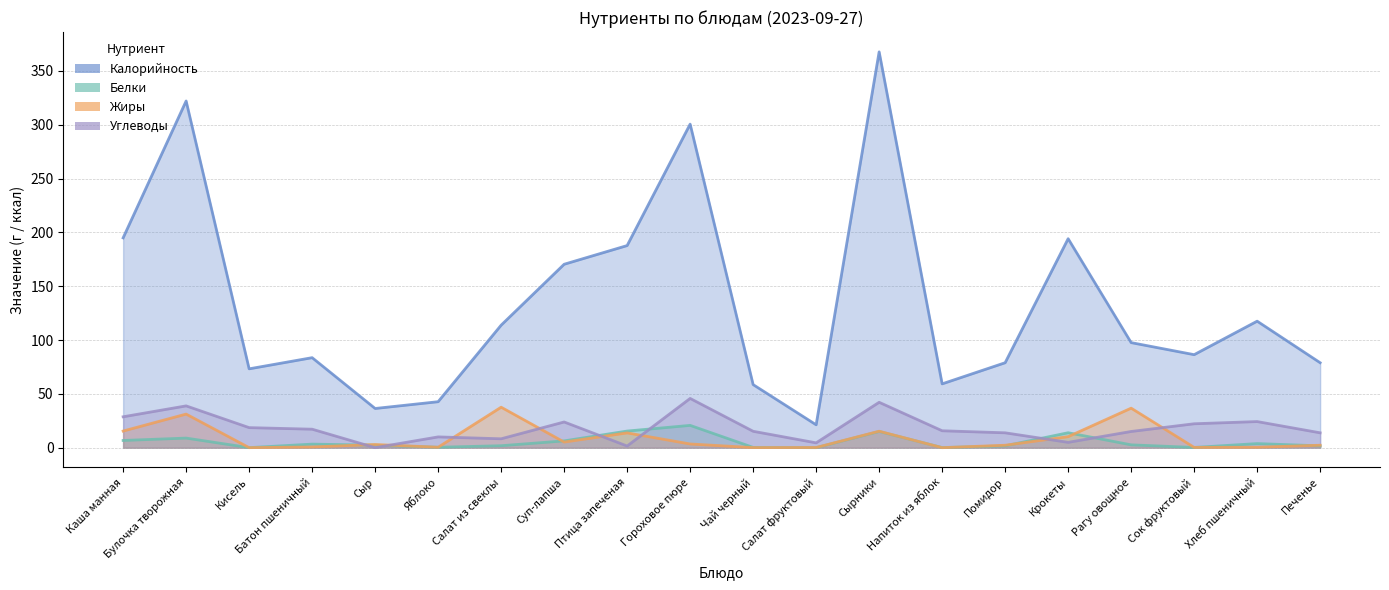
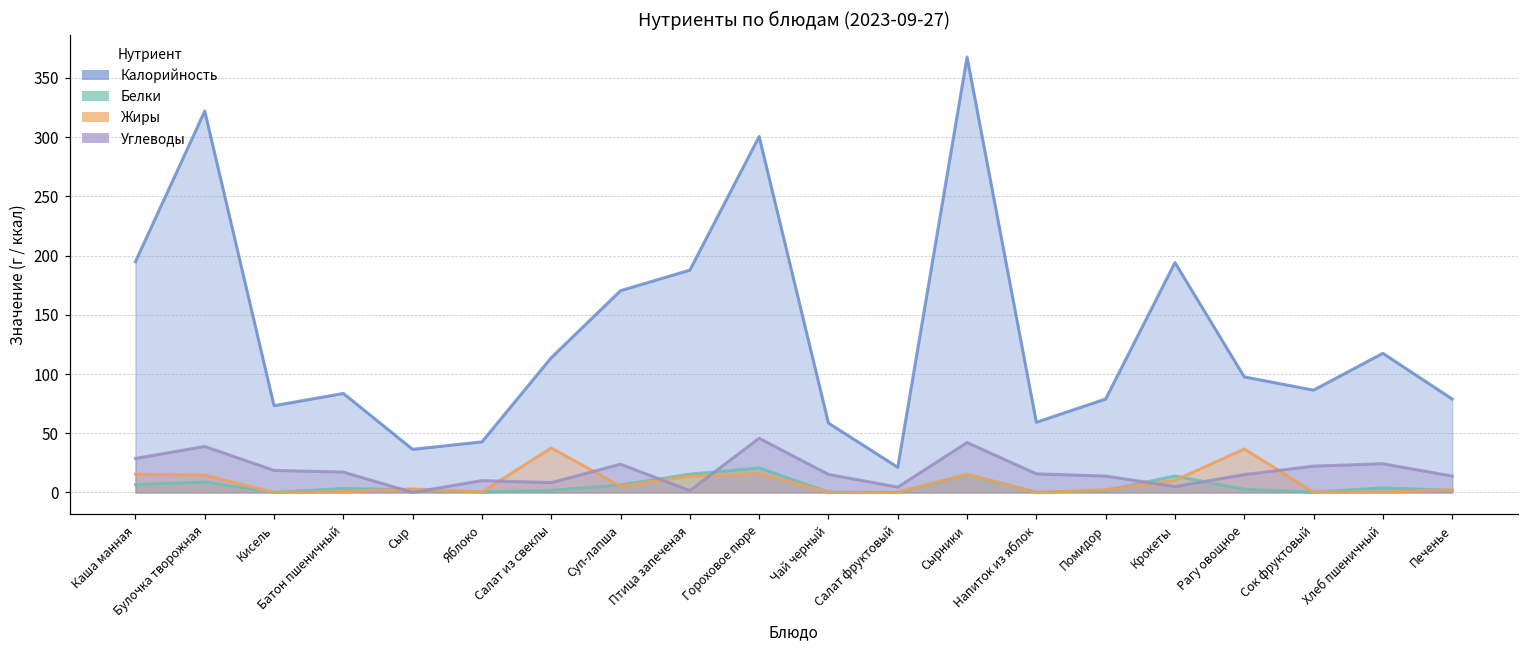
Жиры, Булочка творожная: 31 -> 15
Жиры, Гороховое пюре: 3 -> 16
